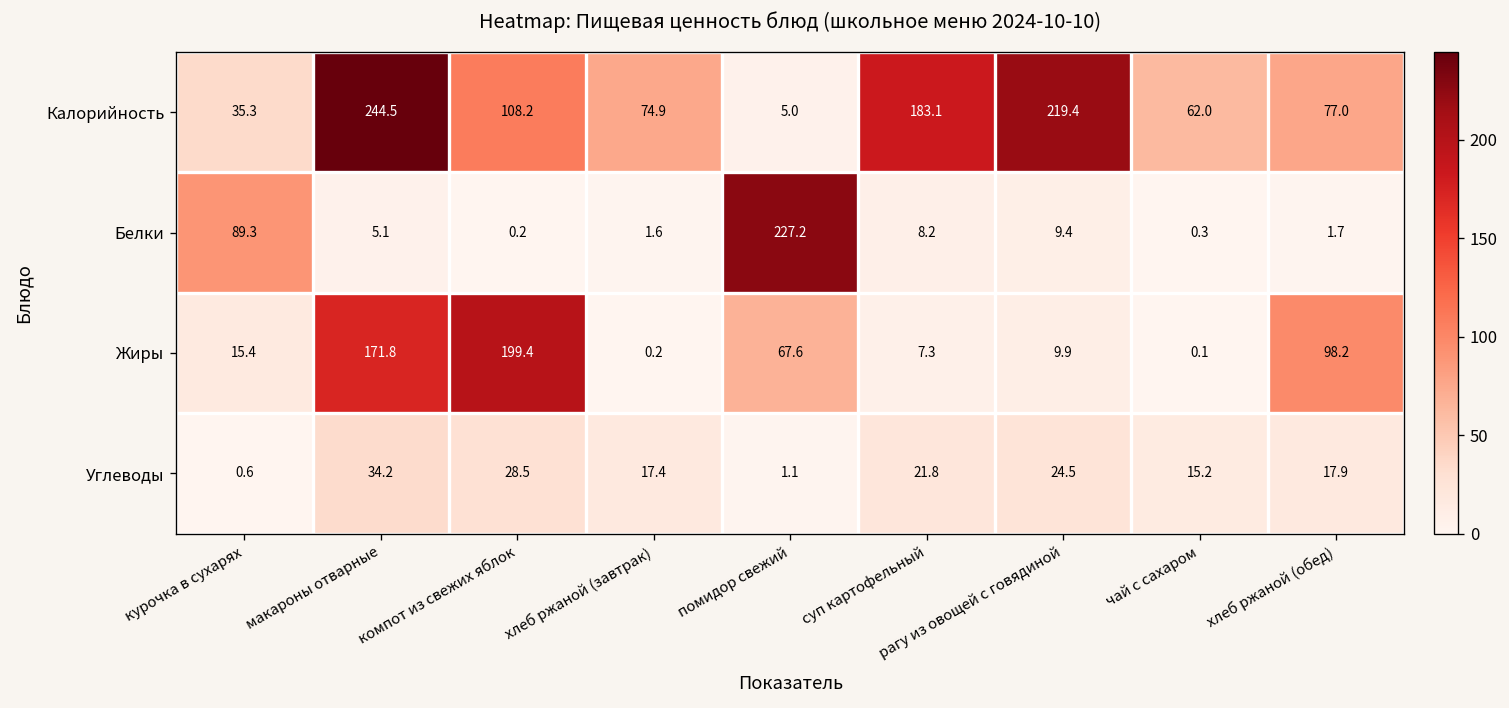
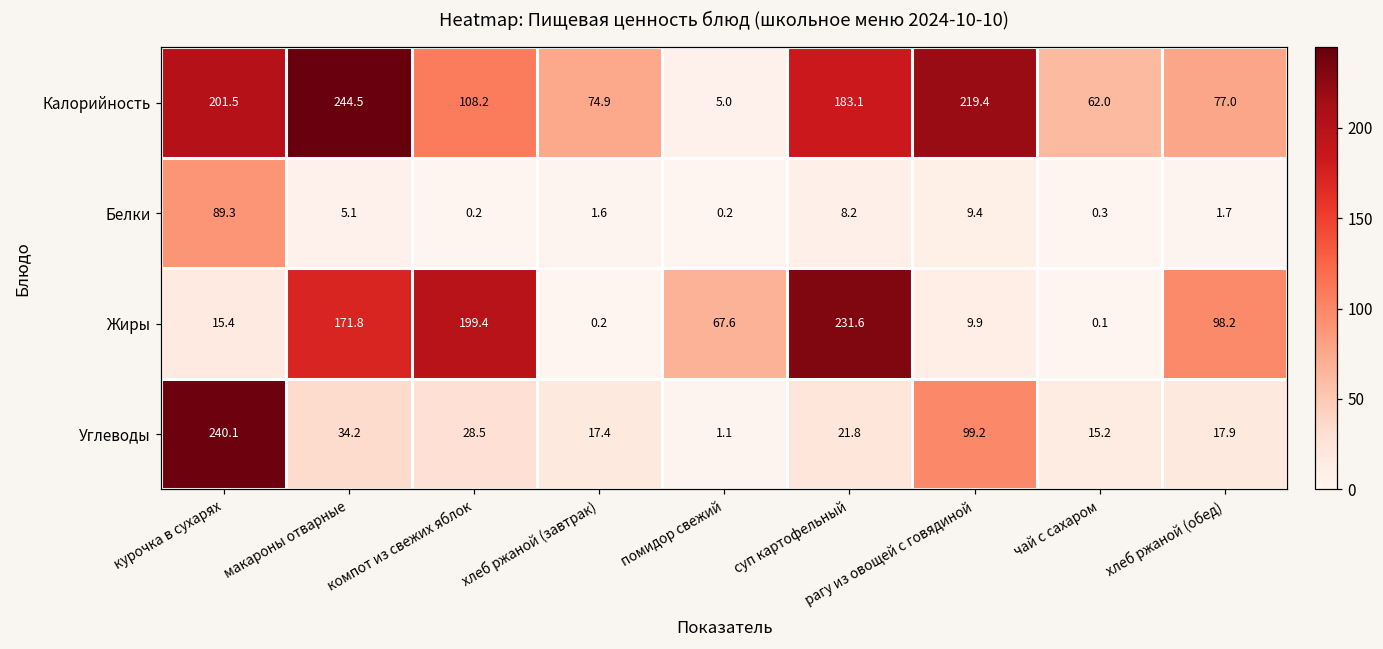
Калорийность, курочка в сухарях: 35.3 -> 201.5
Белки, помидор свежий: 227.2 -> 0.2
Жиры, суп картофельный: 7.3 -> 231.6
Углеводы, курочка в сухарях: 0.6 -> 240.1
Углеводы, рагу из овощей с говядиной: 24.5 -> 99.2
